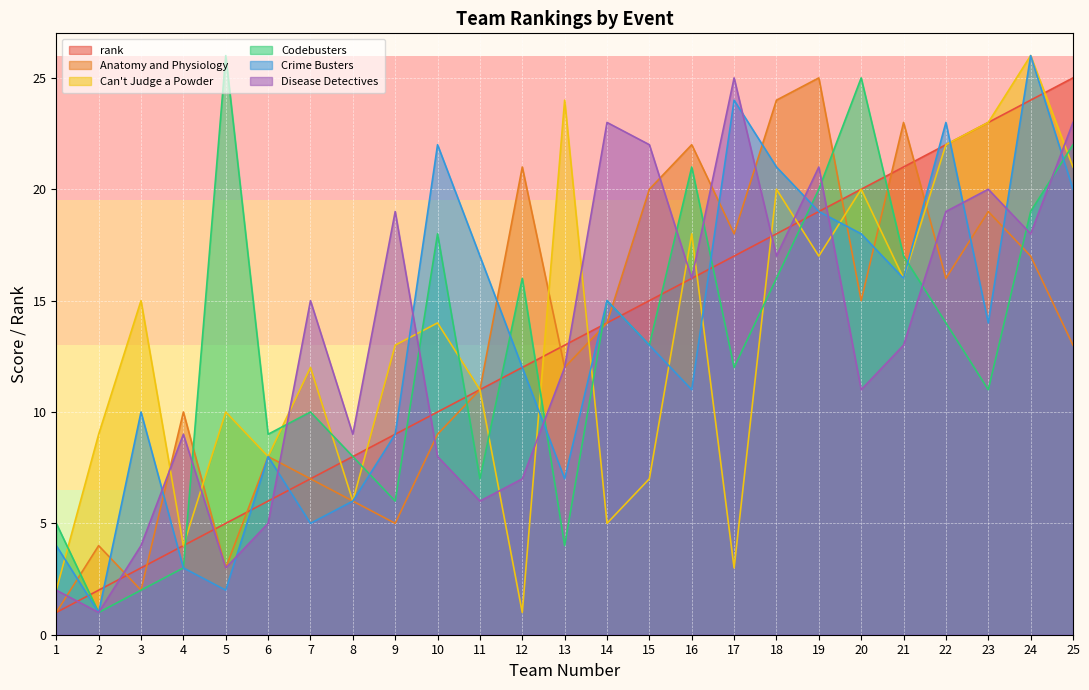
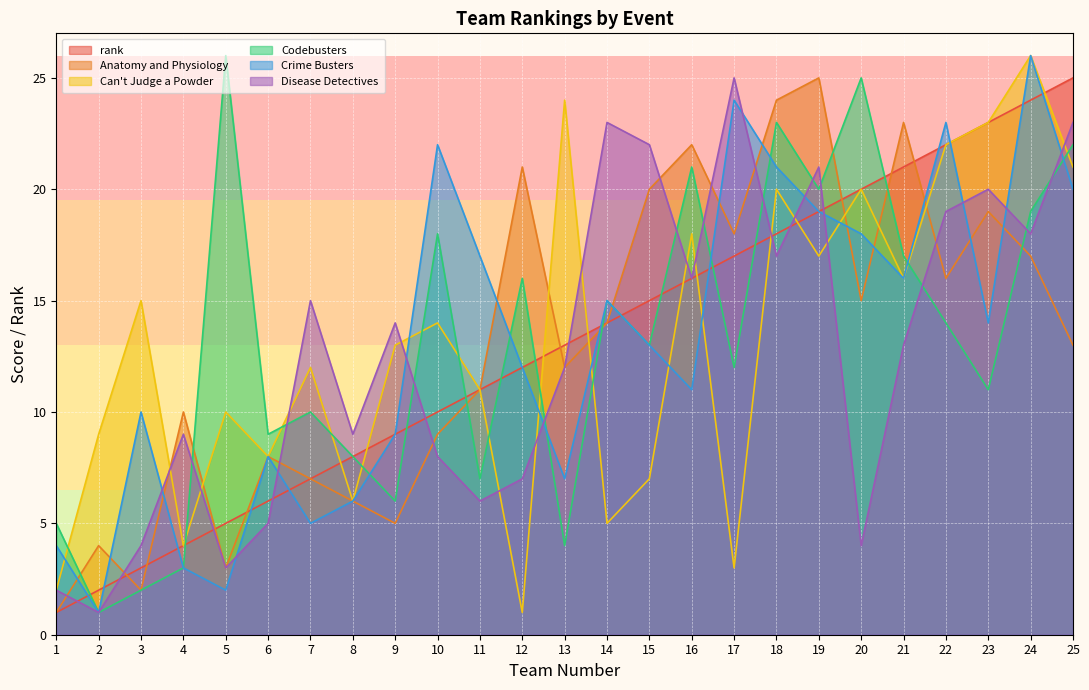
Disease Detectives, 9: 19 -> 14
Codebusters, 18: 16 -> 23
Disease Detectives, 20: 11 -> 4
